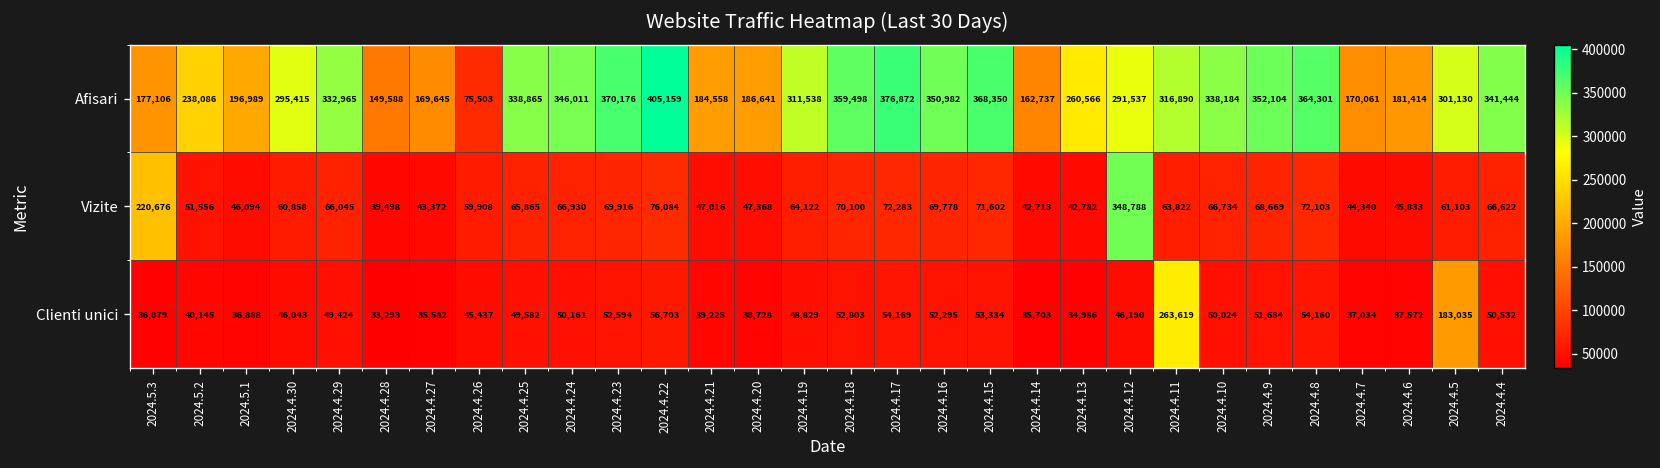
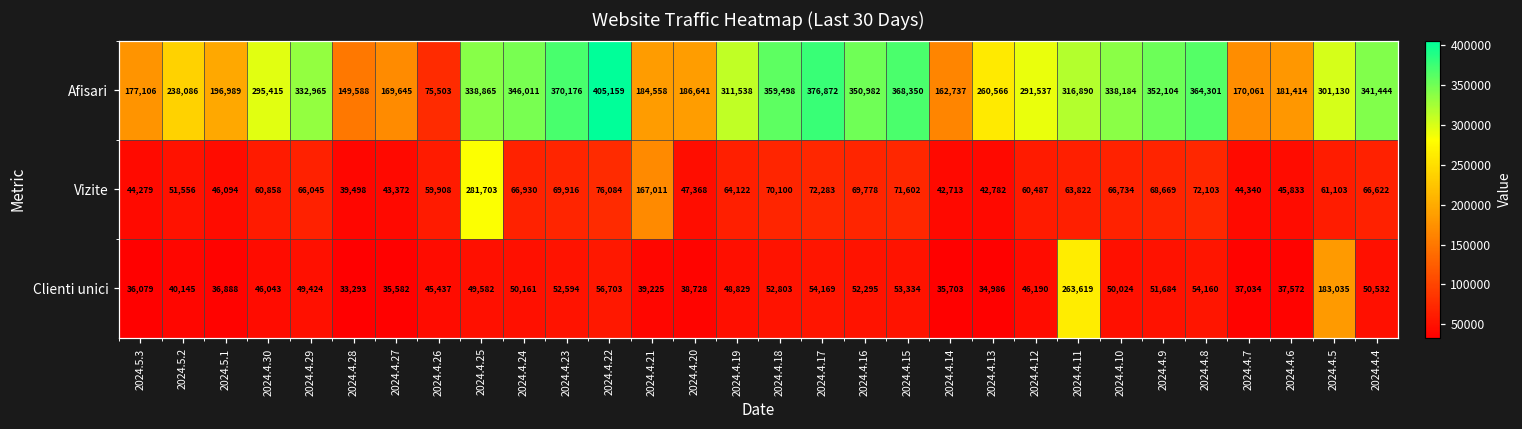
Vizite, 2024.5.3: 220,676 -> 44,279
Vizite, 2024.4.25: 65,865 -> 281,703
Vizite, 2024.4.21: 47,016 -> 167,011
Vizite, 2024.4.12: 348,788 -> 60,487
